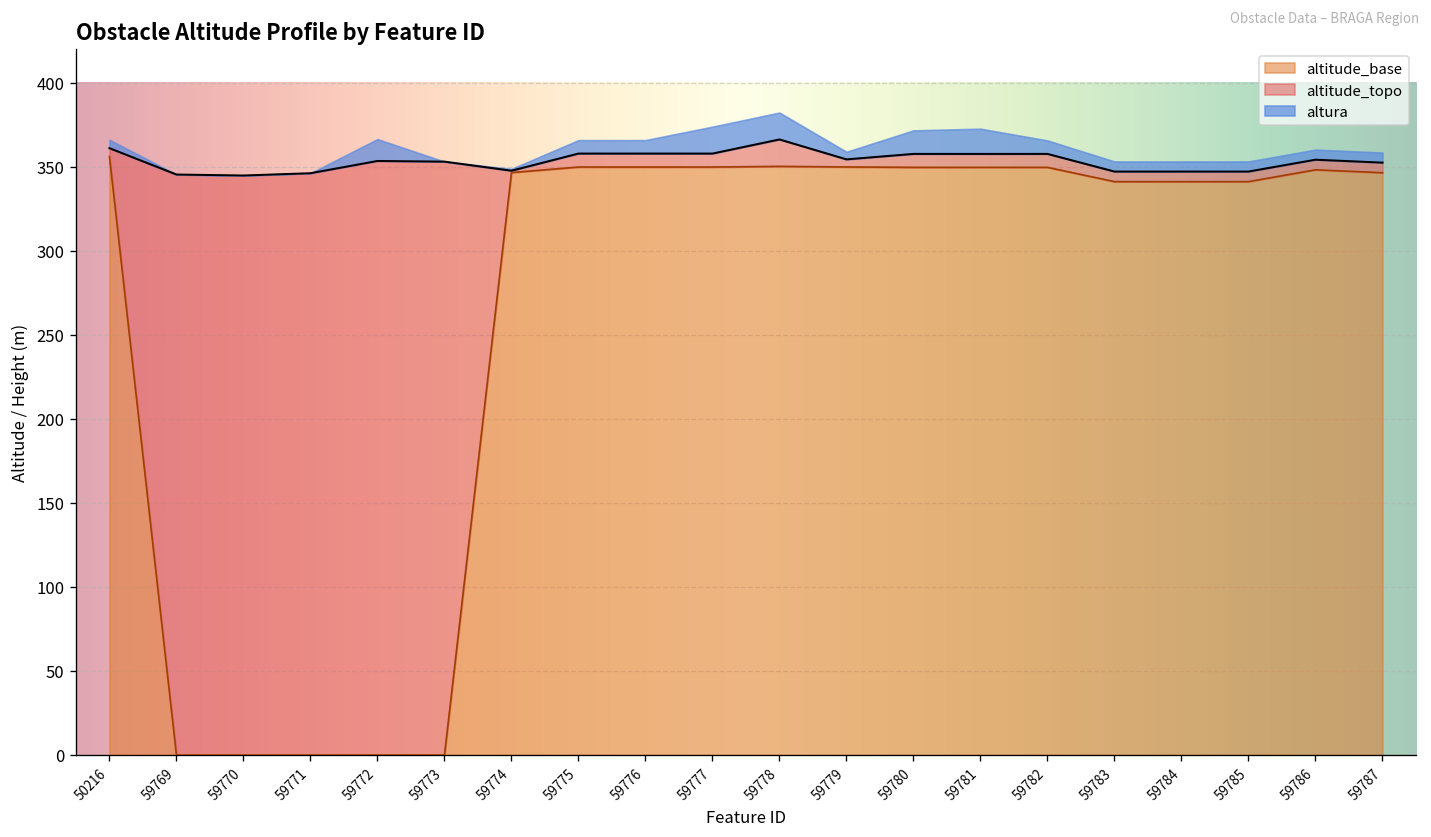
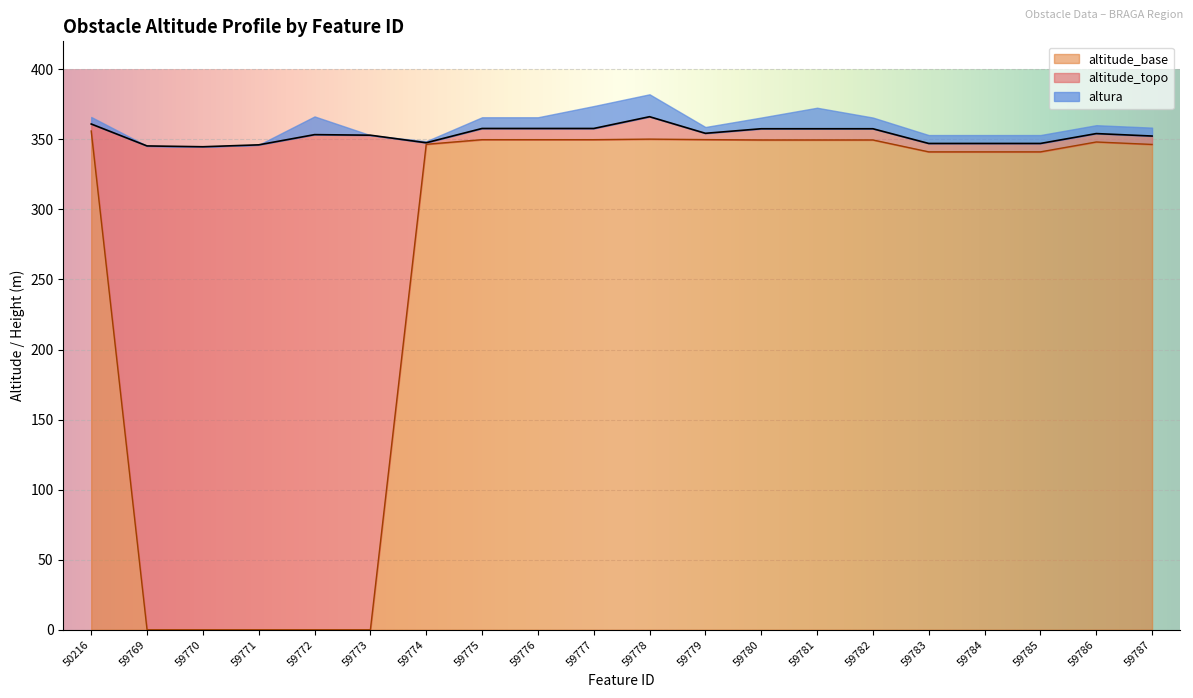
altura, 59780: 14 -> 8
